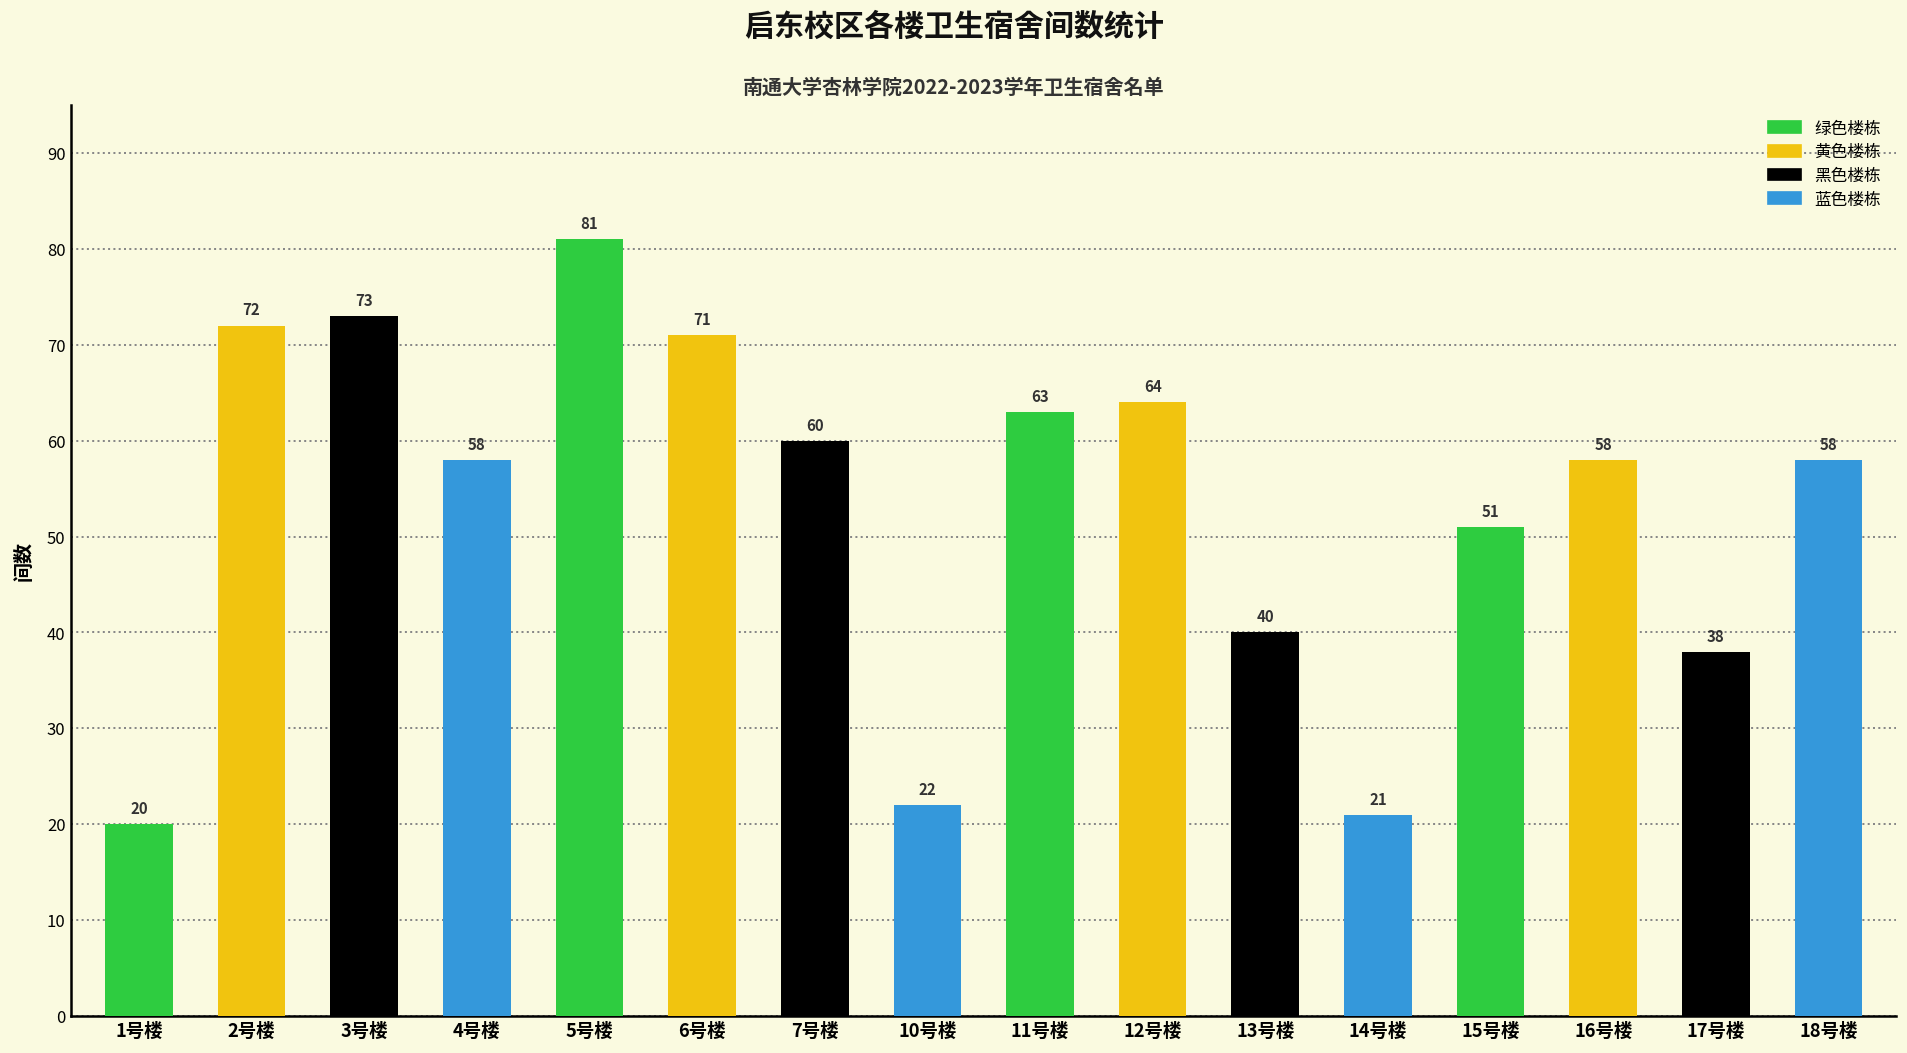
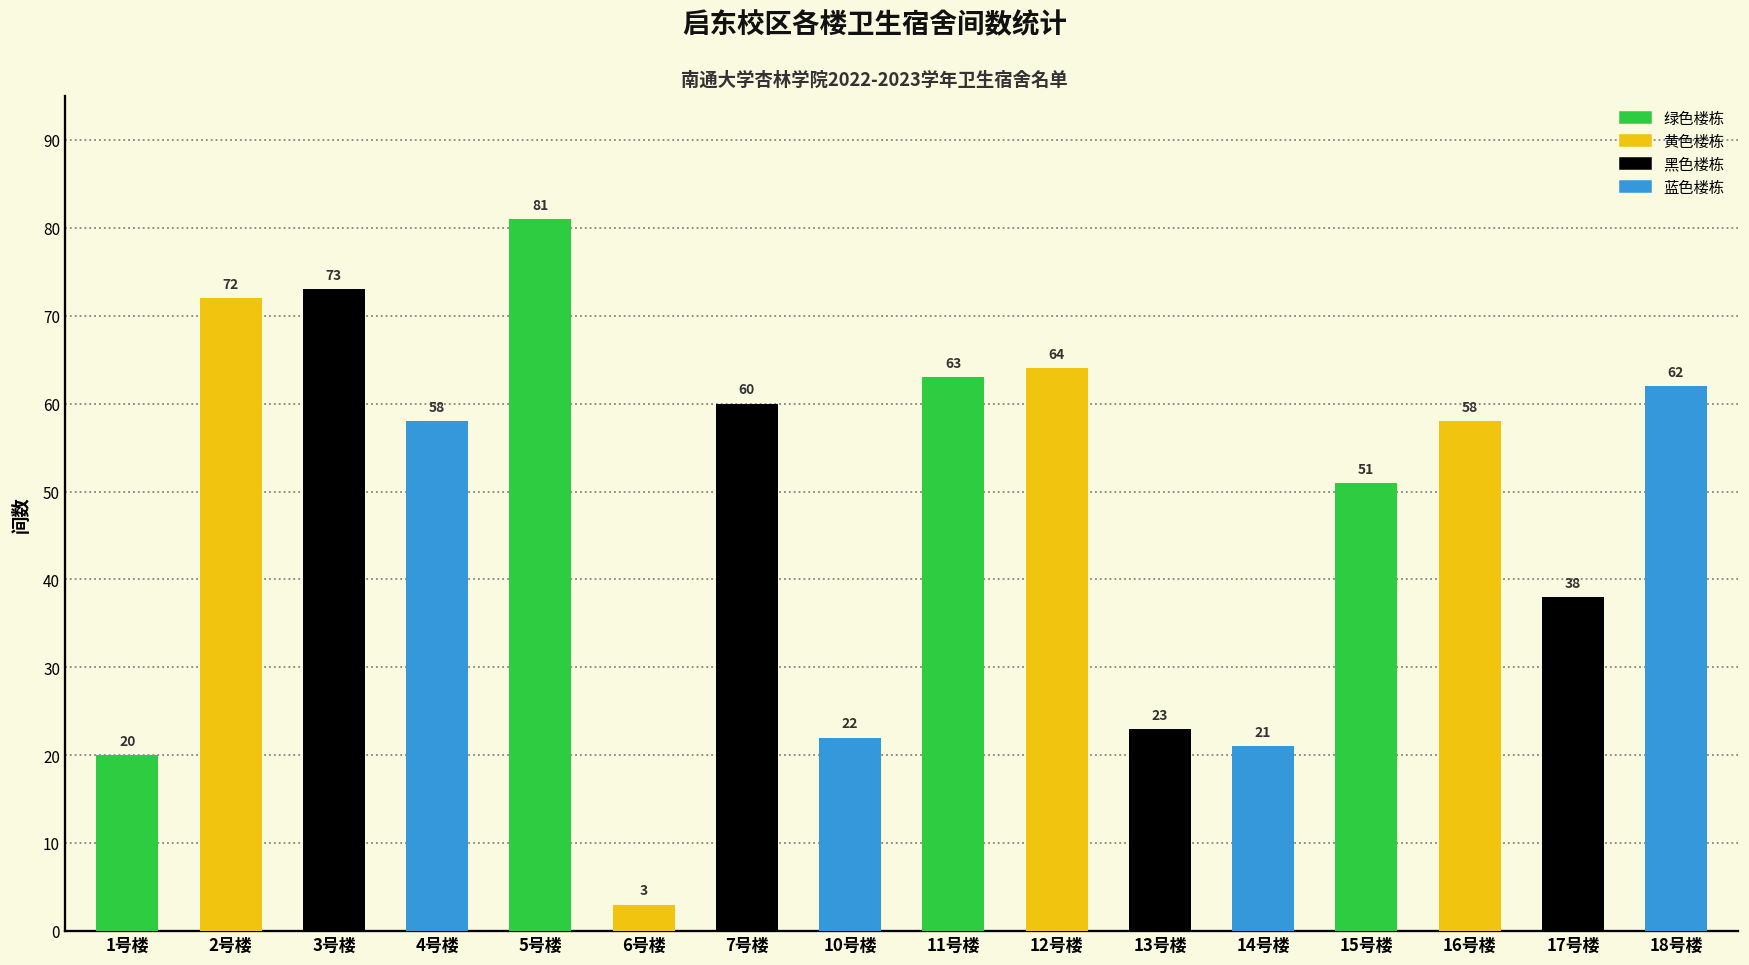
6号楼: 71 -> 3
13号楼: 40 -> 23
18号楼: 58 -> 62
